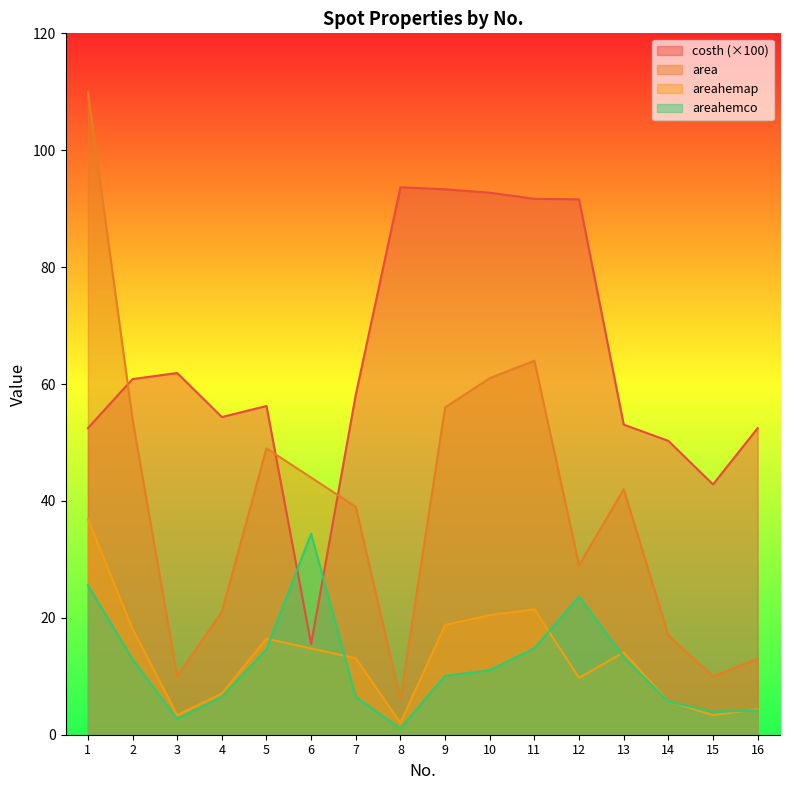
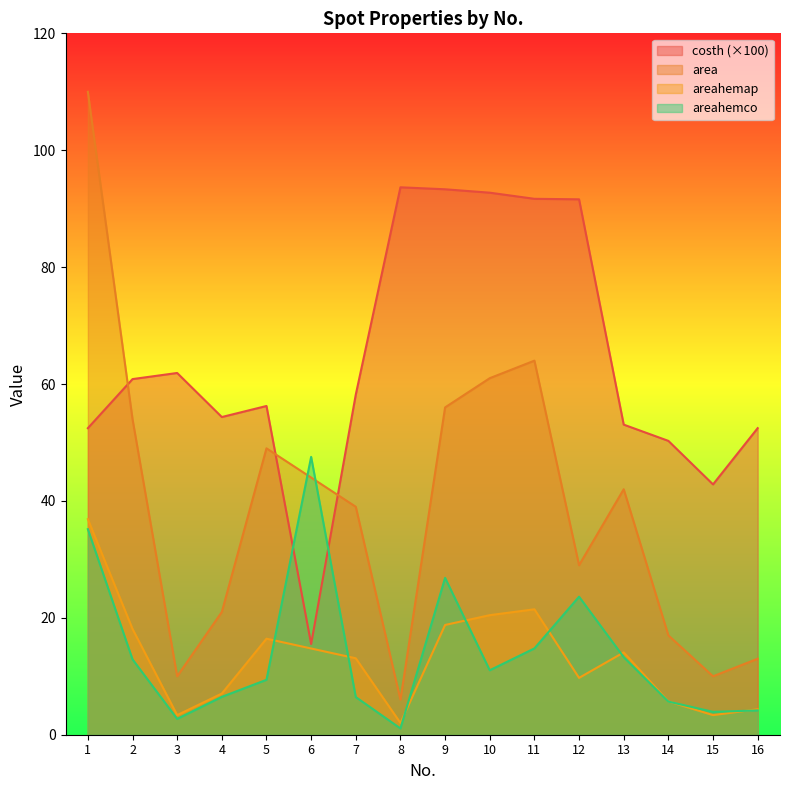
areahemco, 1: 26 -> 35
areahemco, 5: 15 -> 9
areahemco, 6: 34 -> 48
areahemco, 9: 10 -> 27
